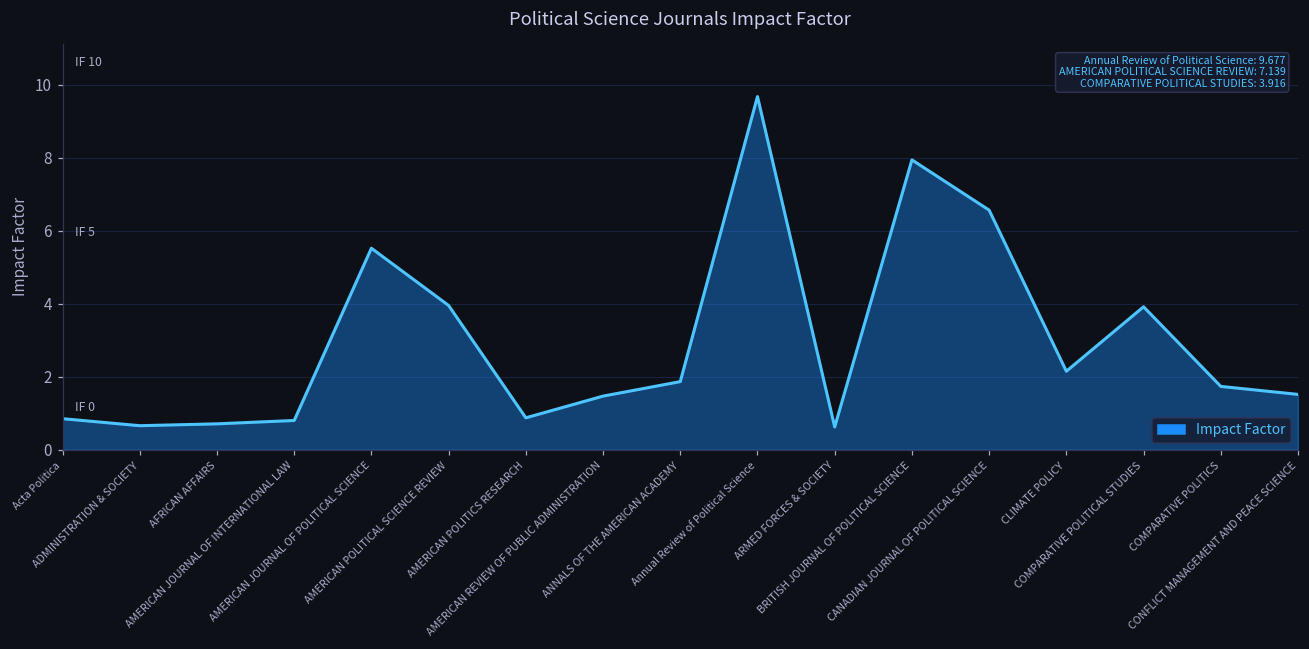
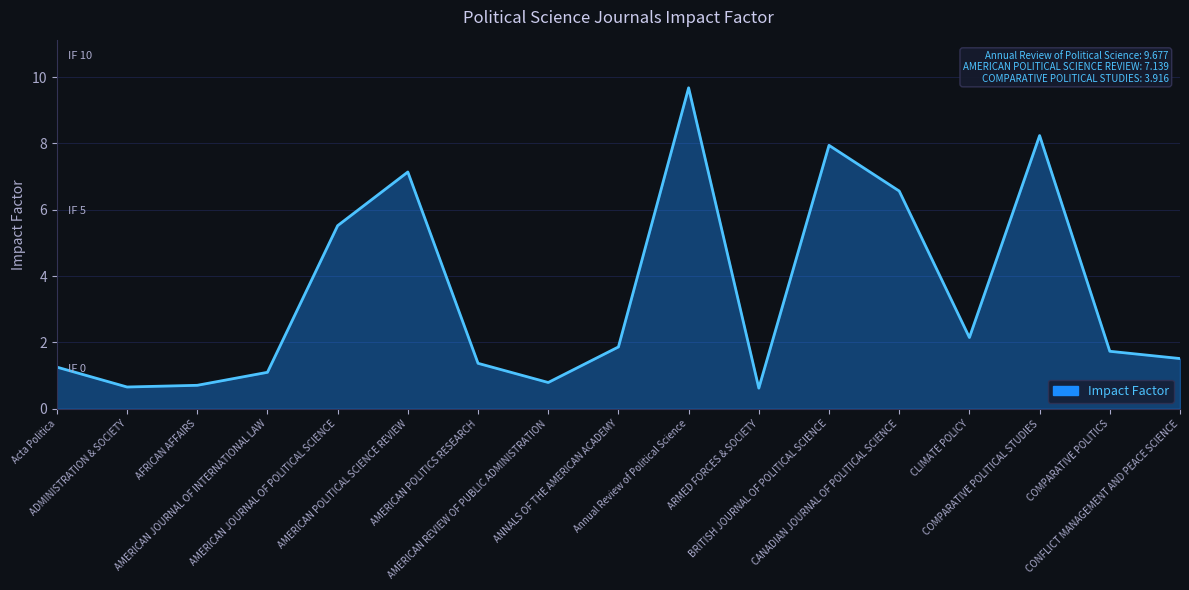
Acta Politica: 0.8 -> 1.3
AMERICAN JOURNAL OF INTERNATIONAL LAW: 0.8 -> 1.1
AMERICAN POLITICAL SCIENCE REVIEW: 4.0 -> 7.1
AMERICAN POLITICS RESEARCH: 0.9 -> 1.4
AMERICAN REVIEW OF PUBLIC ADMINISTRATION: 1.5 -> 0.8
COMPARATIVE POLITICAL STUDIES: 3.9 -> 8.2
